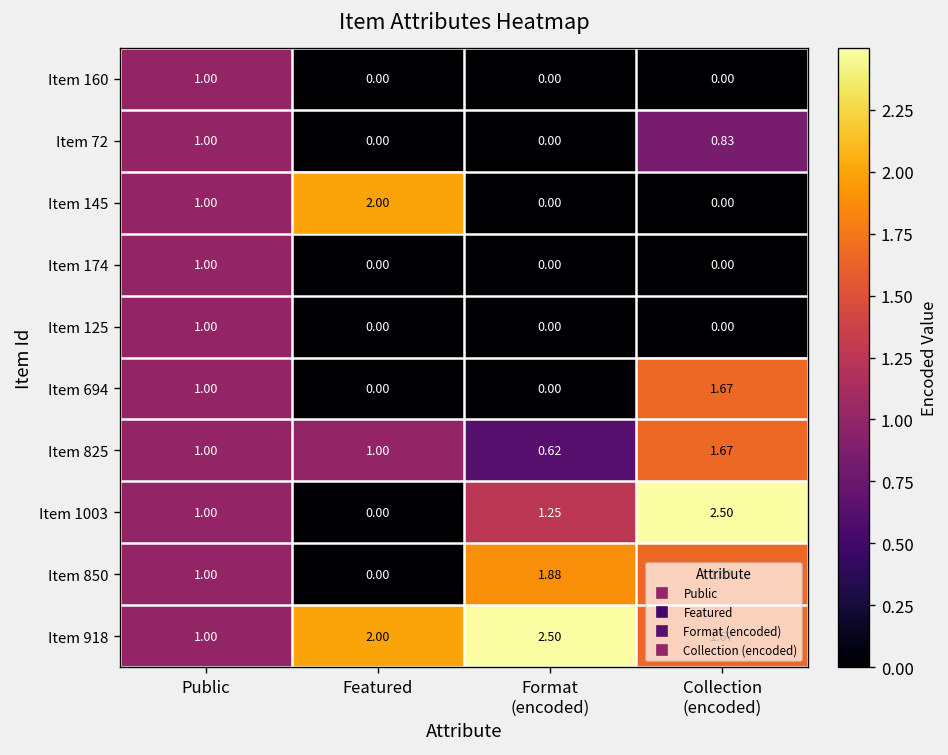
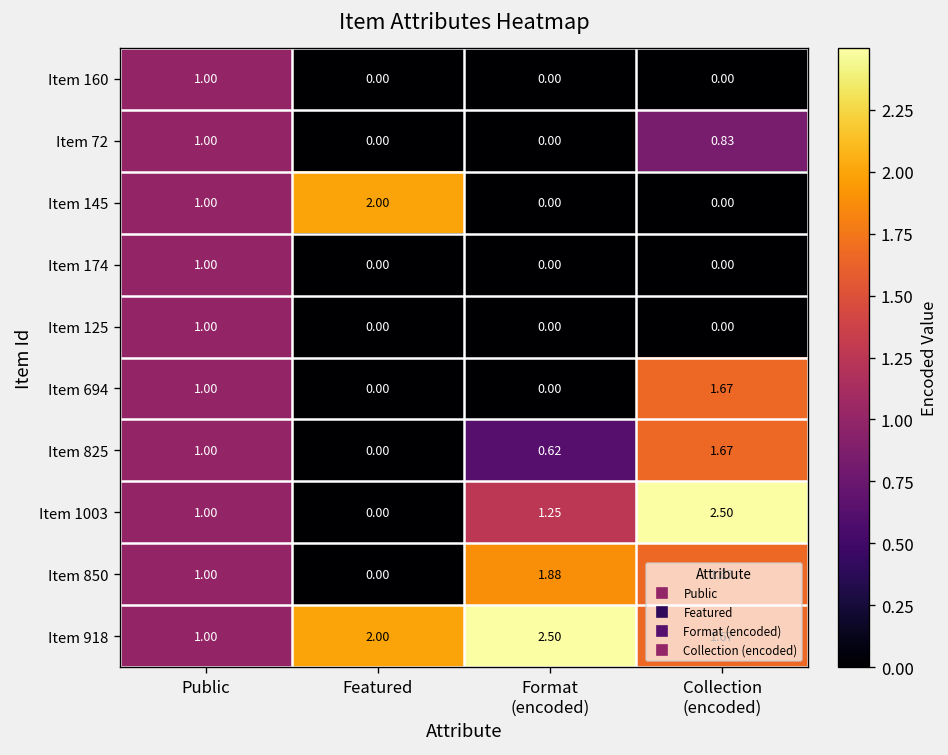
Item 825, Featured: 1.00 -> 0.00
